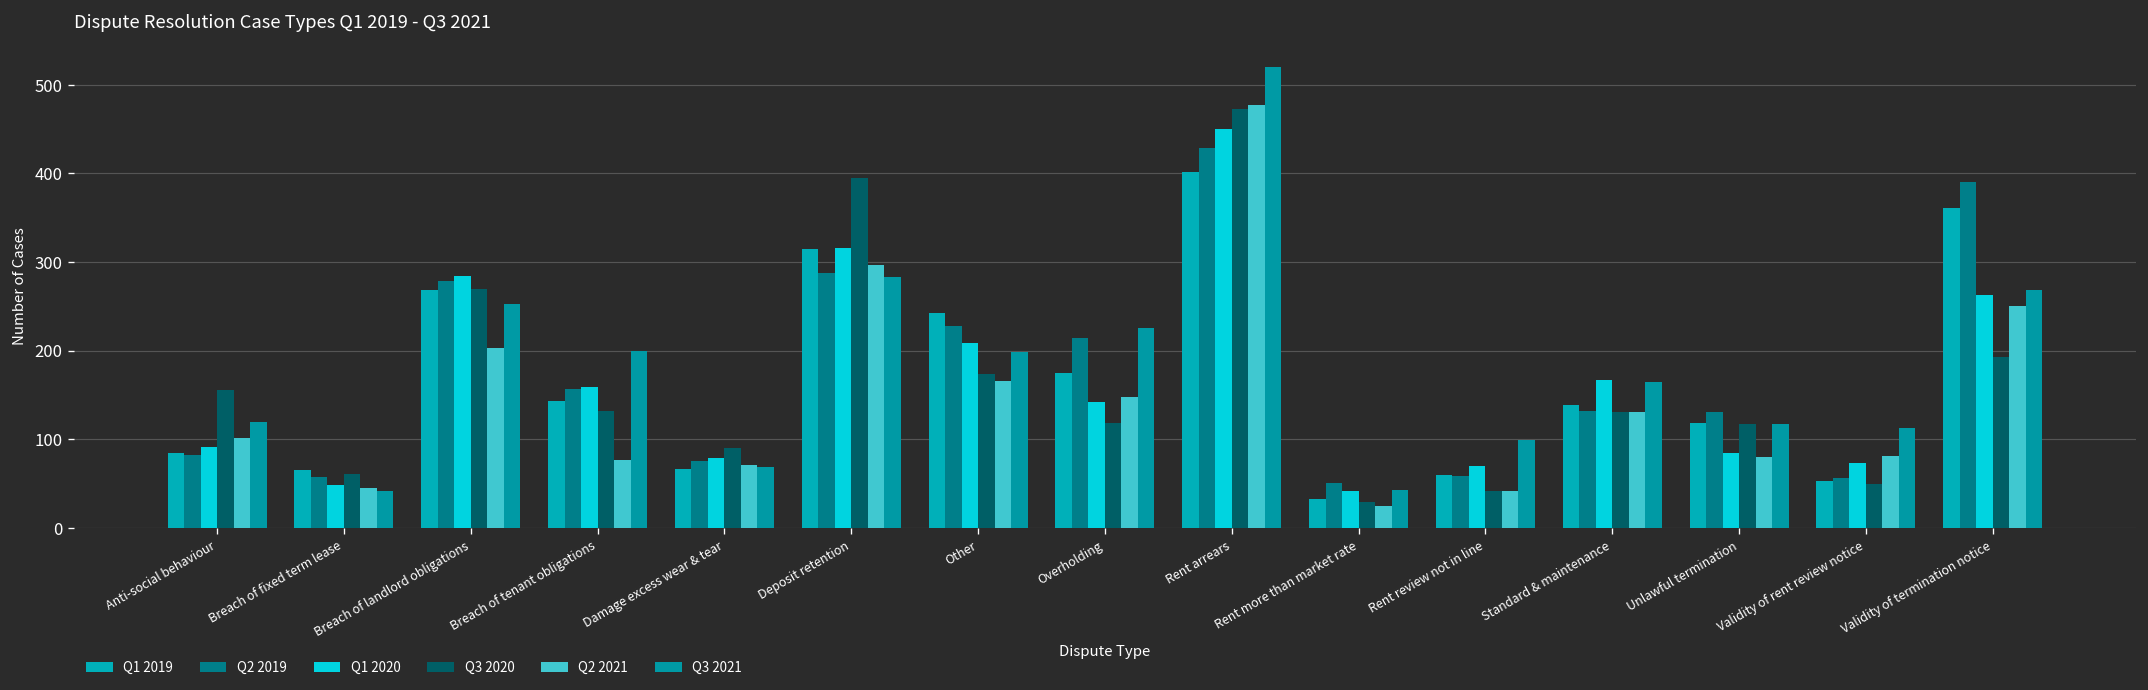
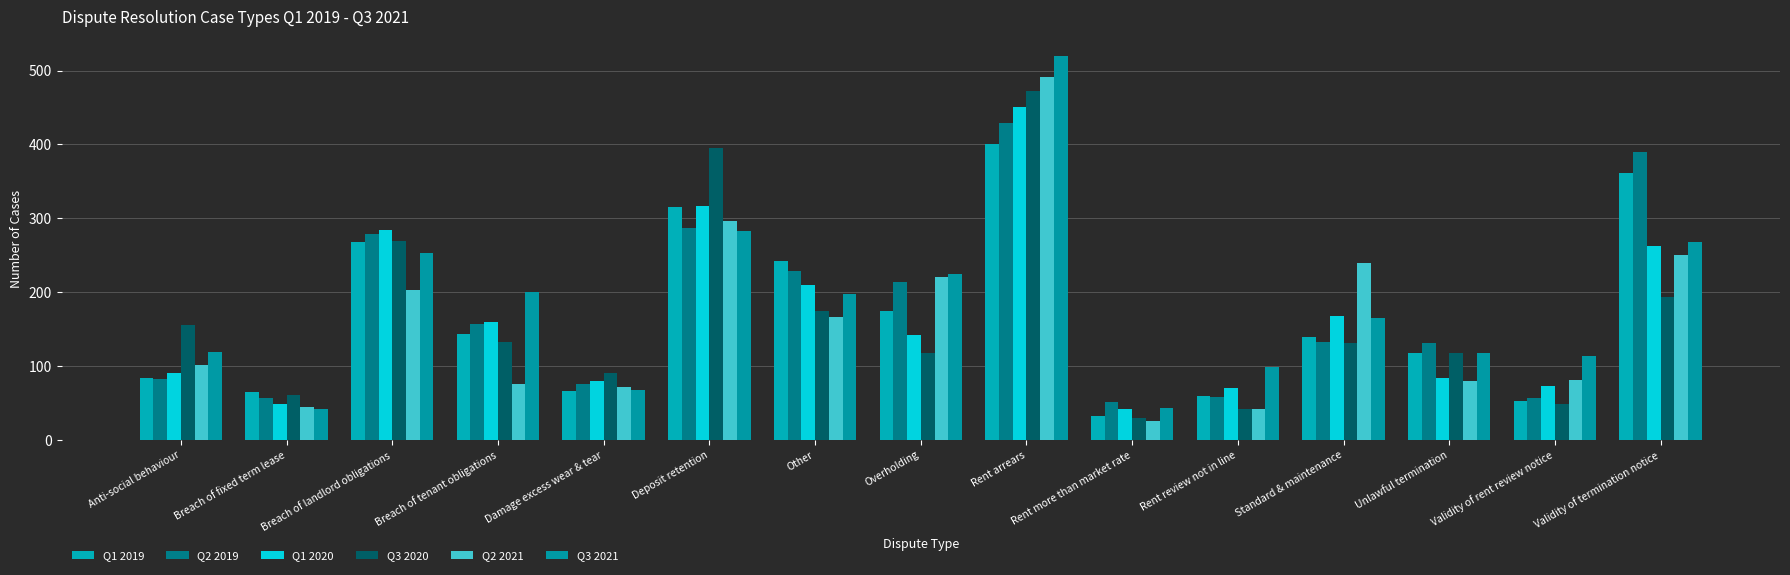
Q2 2021, Overholding: 150 -> 220
Q2 2021, Rent arrears: 480 -> 490
Q2 2021, Standard & maintenance: 130 -> 240
